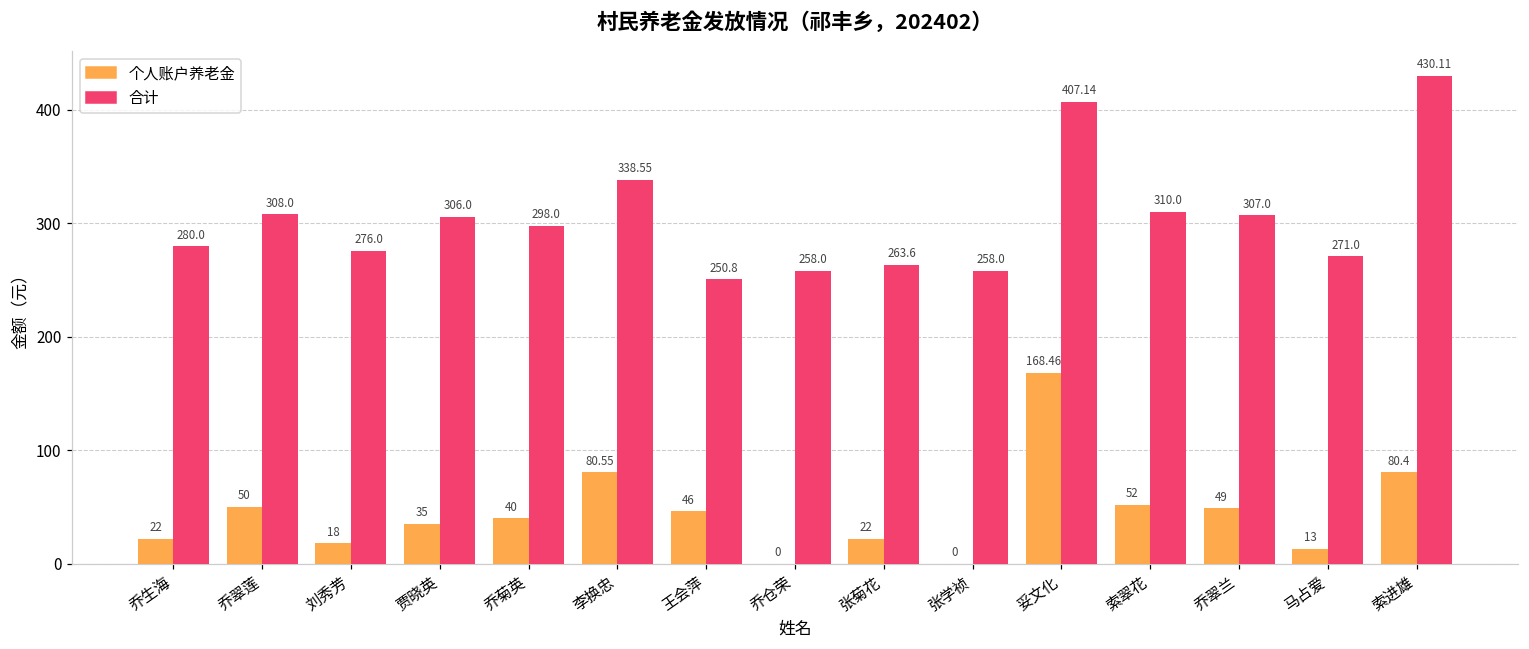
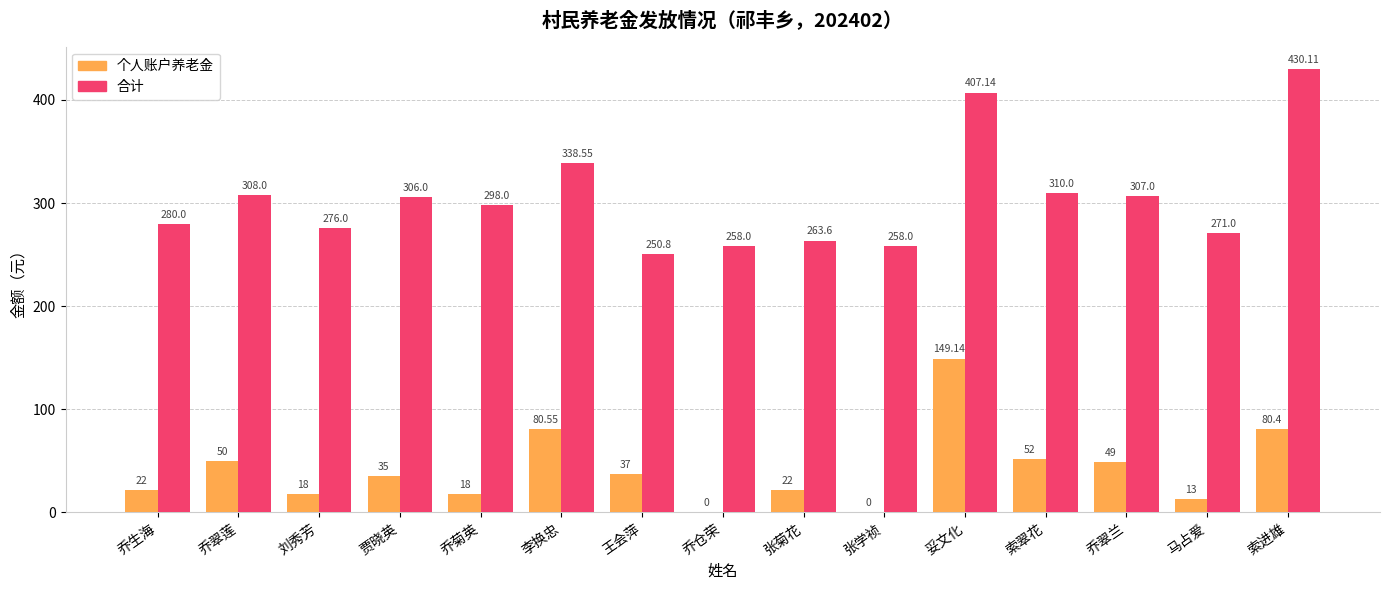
个人账户养老金, 乔菊英: 40 -> 18
个人账户养老金, 王会萍: 46 -> 37
个人账户养老金, 妥文化: 168.46 -> 149.14
